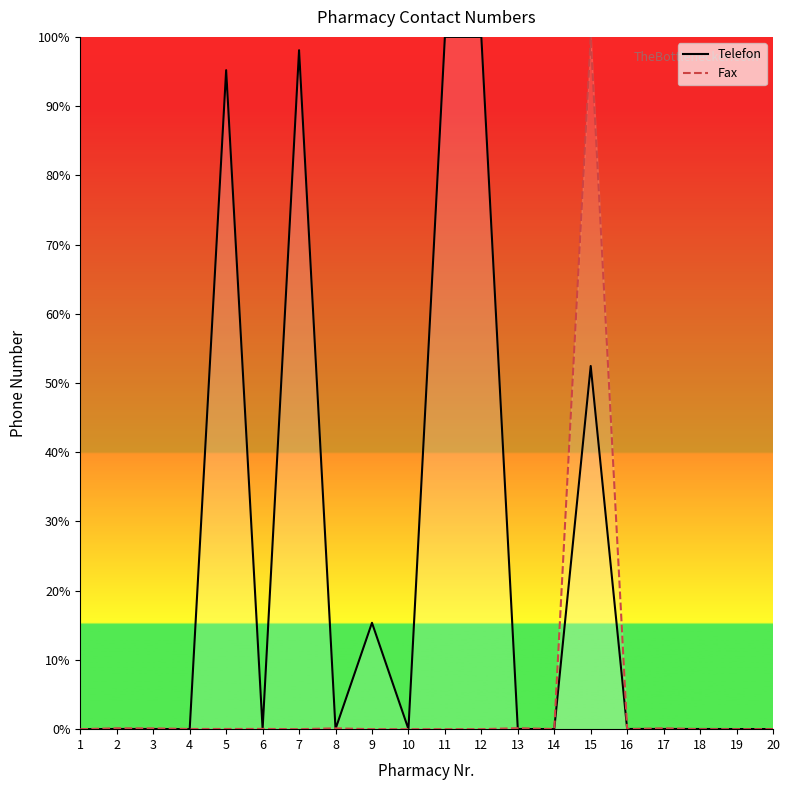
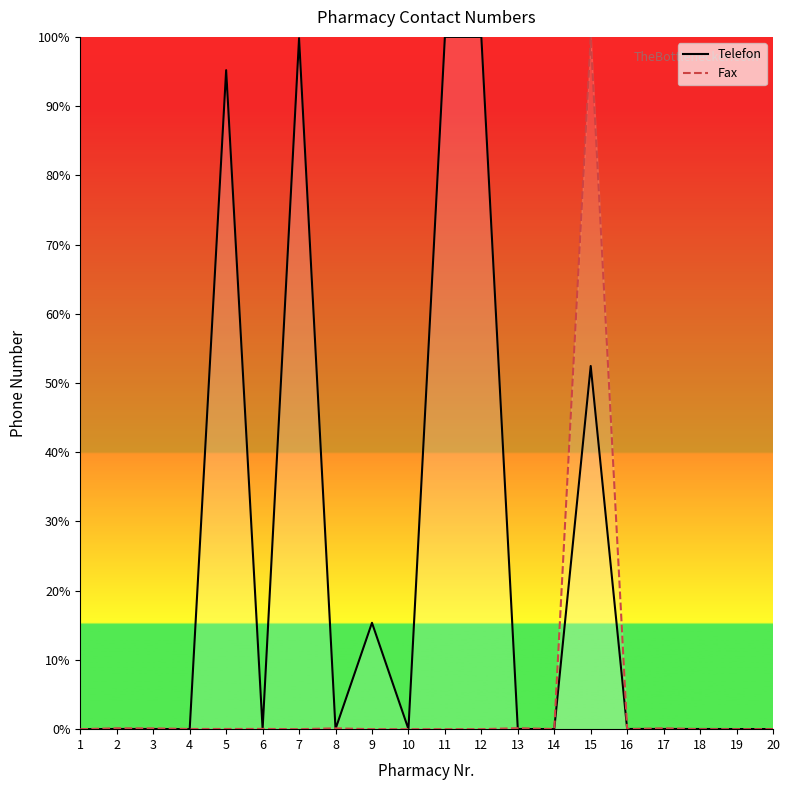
Telefon, 7: 98% -> 100%
